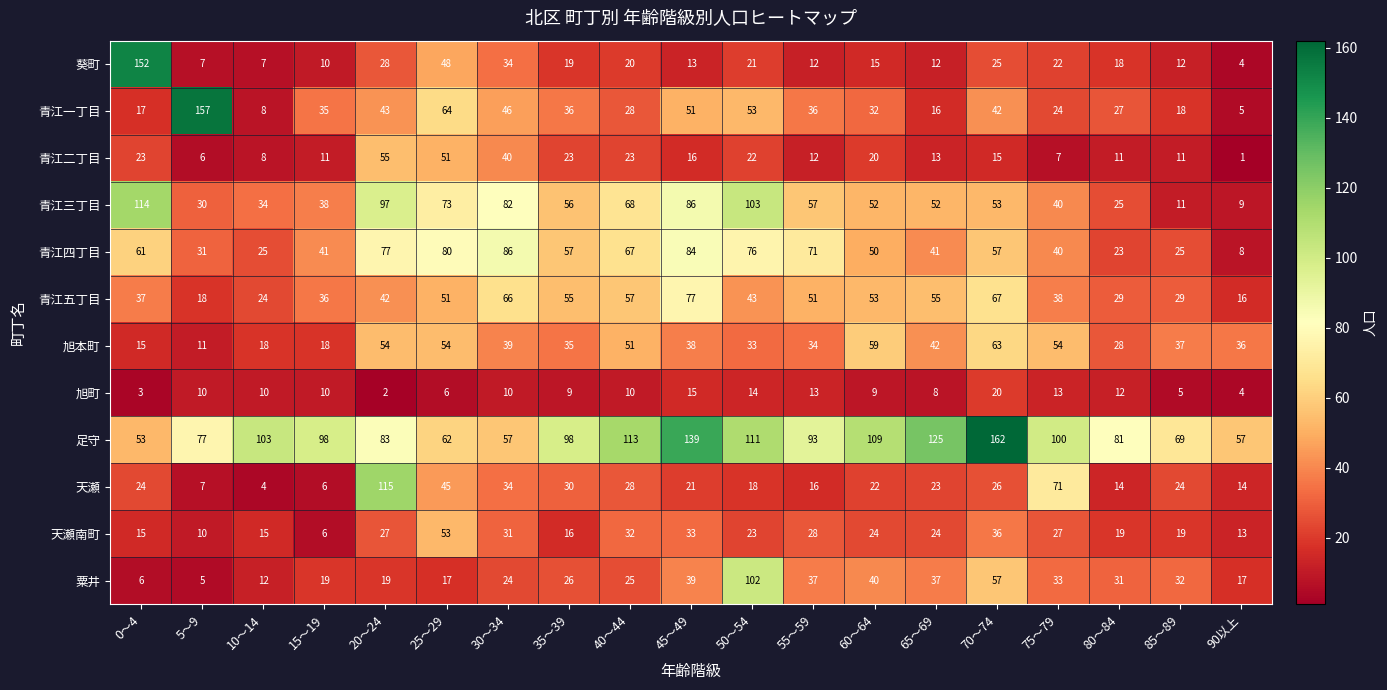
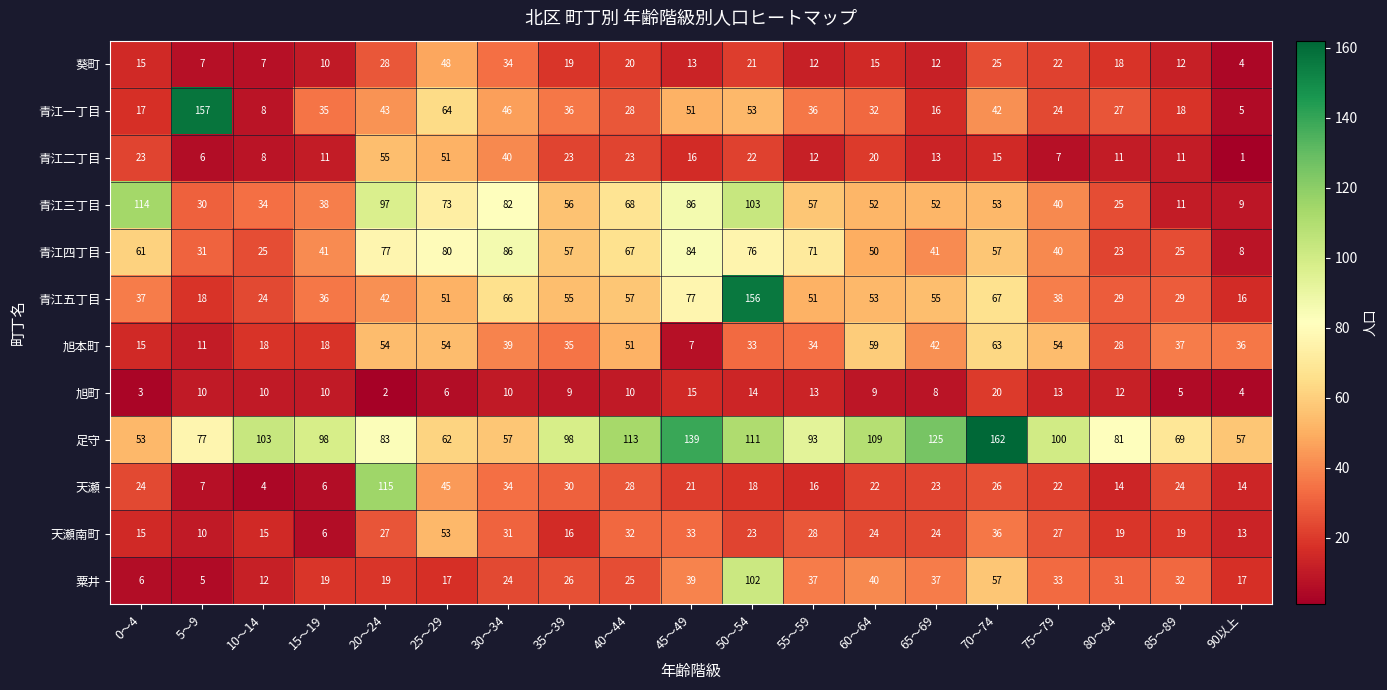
葵町, 0～4: 152 -> 15
青江五丁目, 50～54: 43 -> 156
旭本町, 45～49: 38 -> 7
天瀬, 75～79: 71 -> 22
